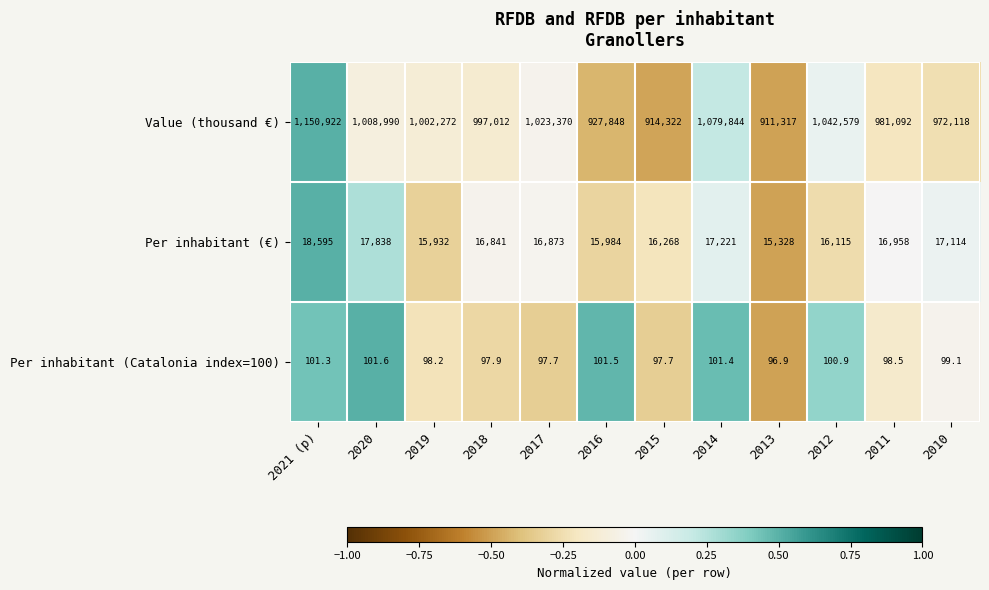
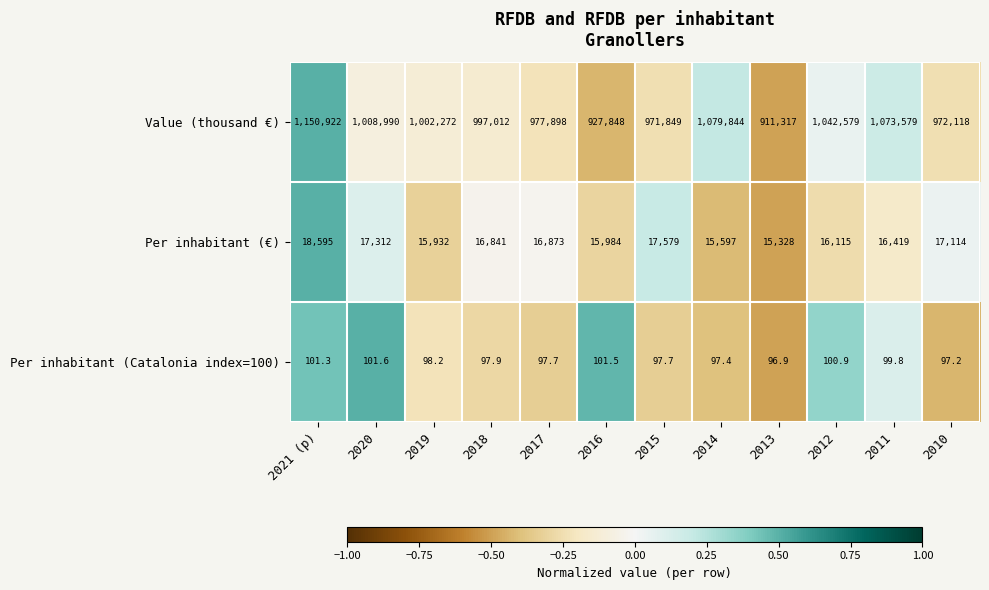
Value (thousand €), 2017: 1,023,370 -> 977,898
Value (thousand €), 2015: 914,322 -> 971,849
Value (thousand €), 2011: 981,092 -> 1,073,579
Per inhabitant (€), 2020: 17,838 -> 17,312
Per inhabitant (€), 2015: 16,268 -> 17,579
Per inhabitant (€), 2014: 17,221 -> 15,597
Per inhabitant (€), 2011: 16,958 -> 16,419
Per inhabitant (Catalonia index=100), 2014: 101.4 -> 97.4
Per inhabitant (Catalonia index=100), 2011: 98.5 -> 99.8
Per inhabitant (Catalonia index=100), 2010: 99.1 -> 97.2
